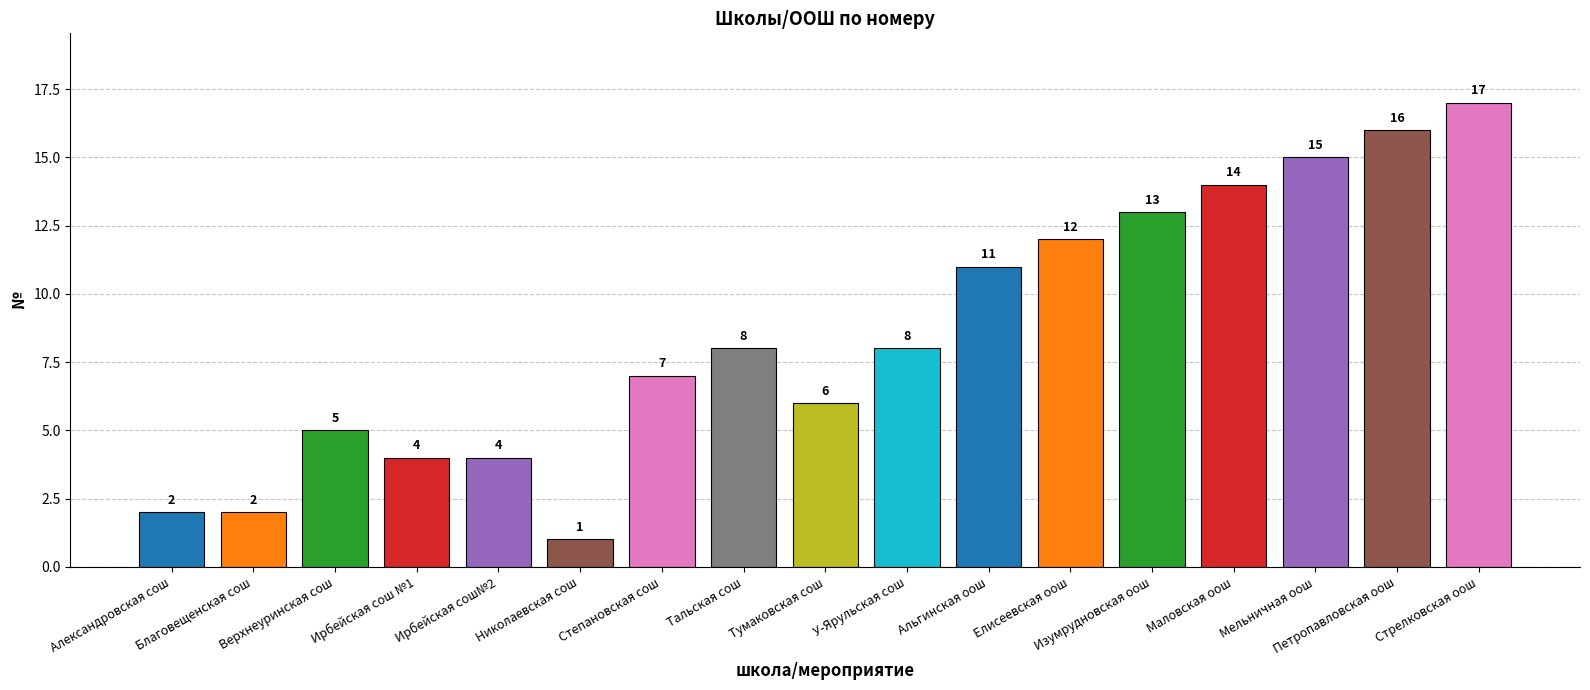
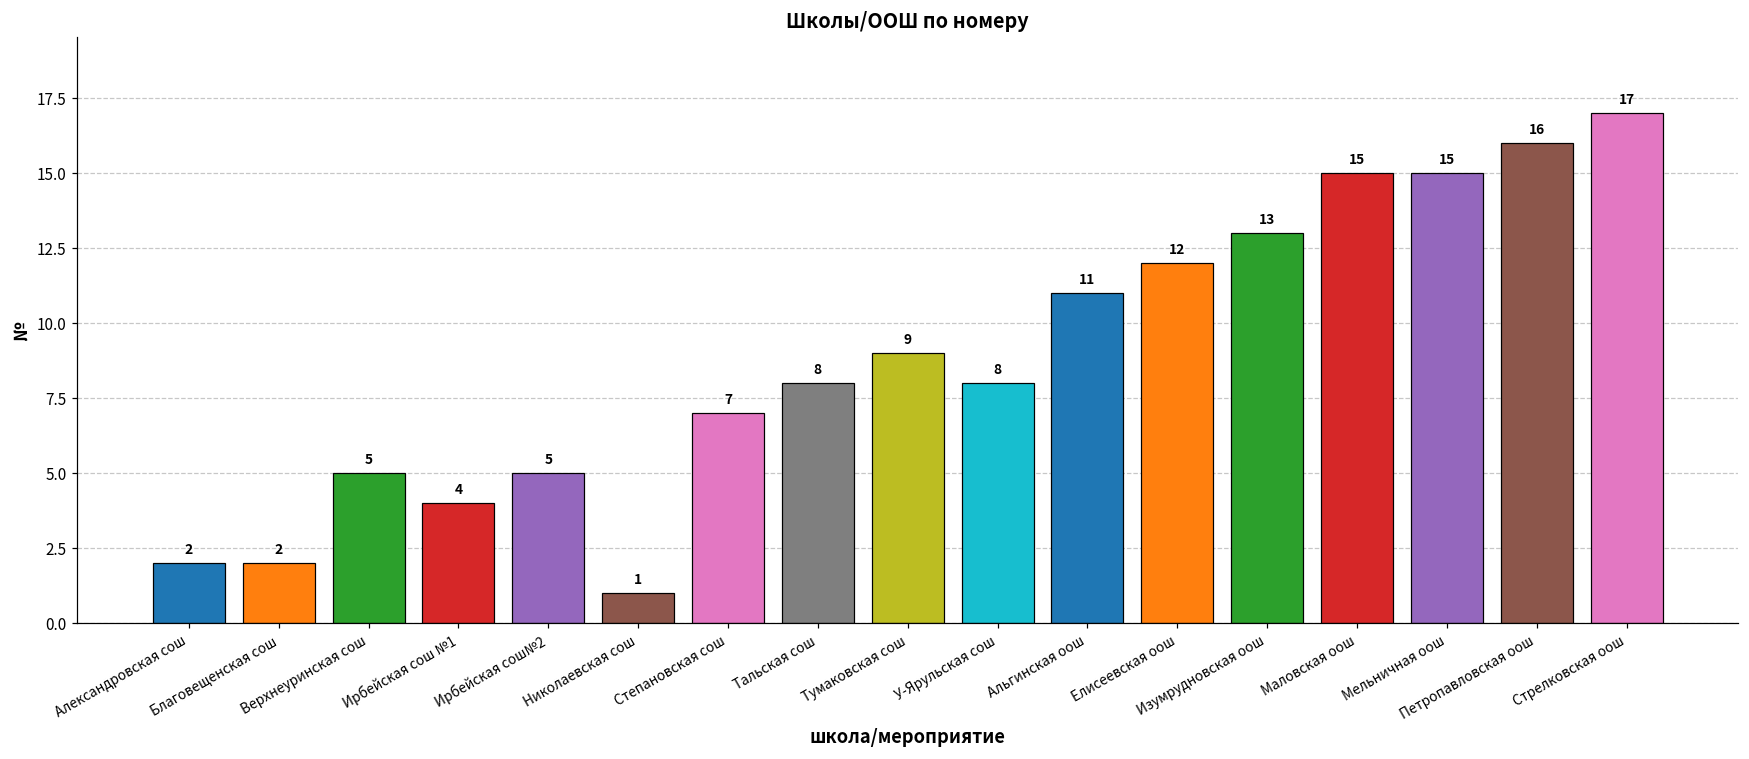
Ирбейская сош№2: 4 -> 5
Тумаковская сош: 6 -> 9
Маловская оош: 14 -> 15
